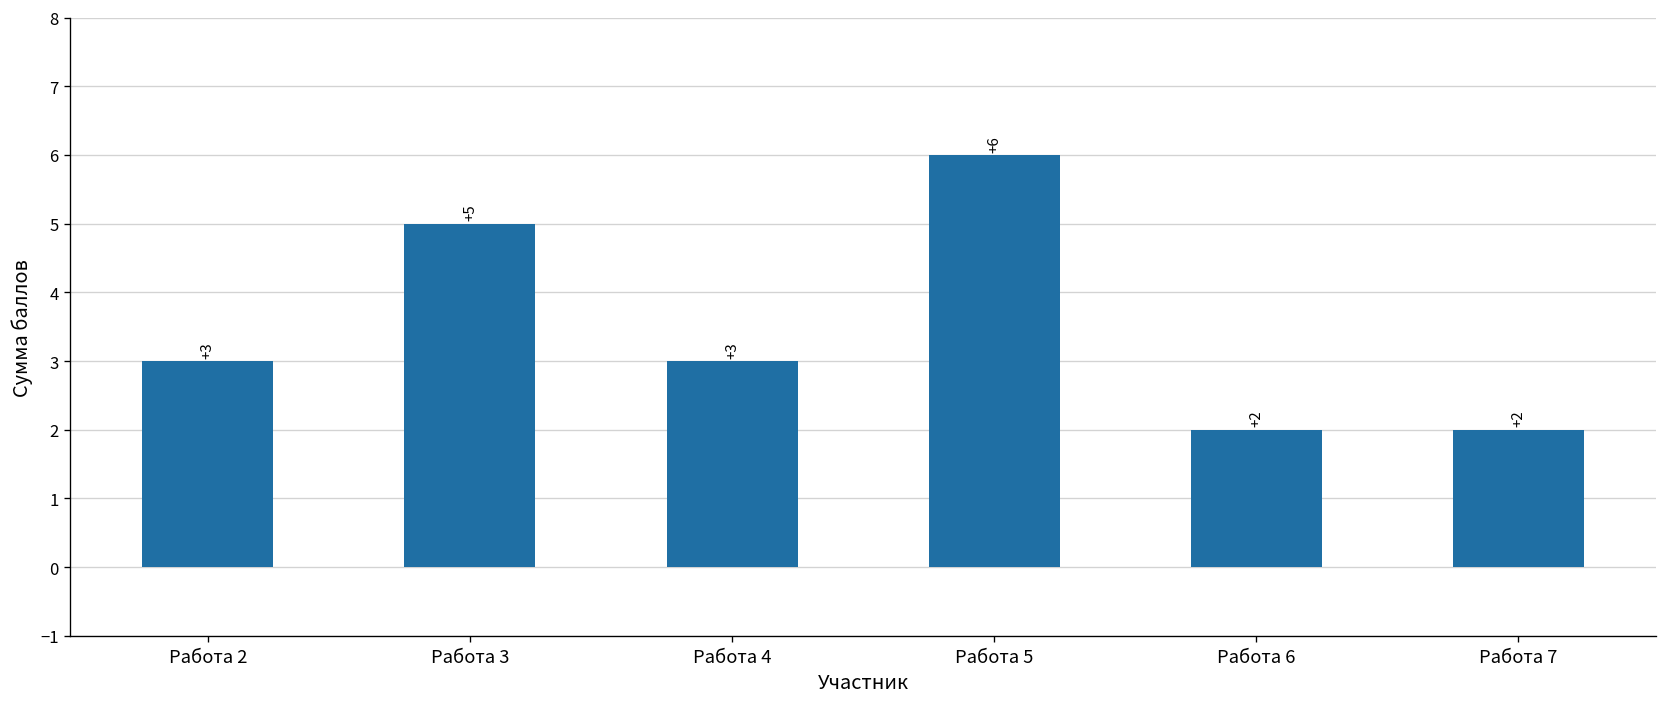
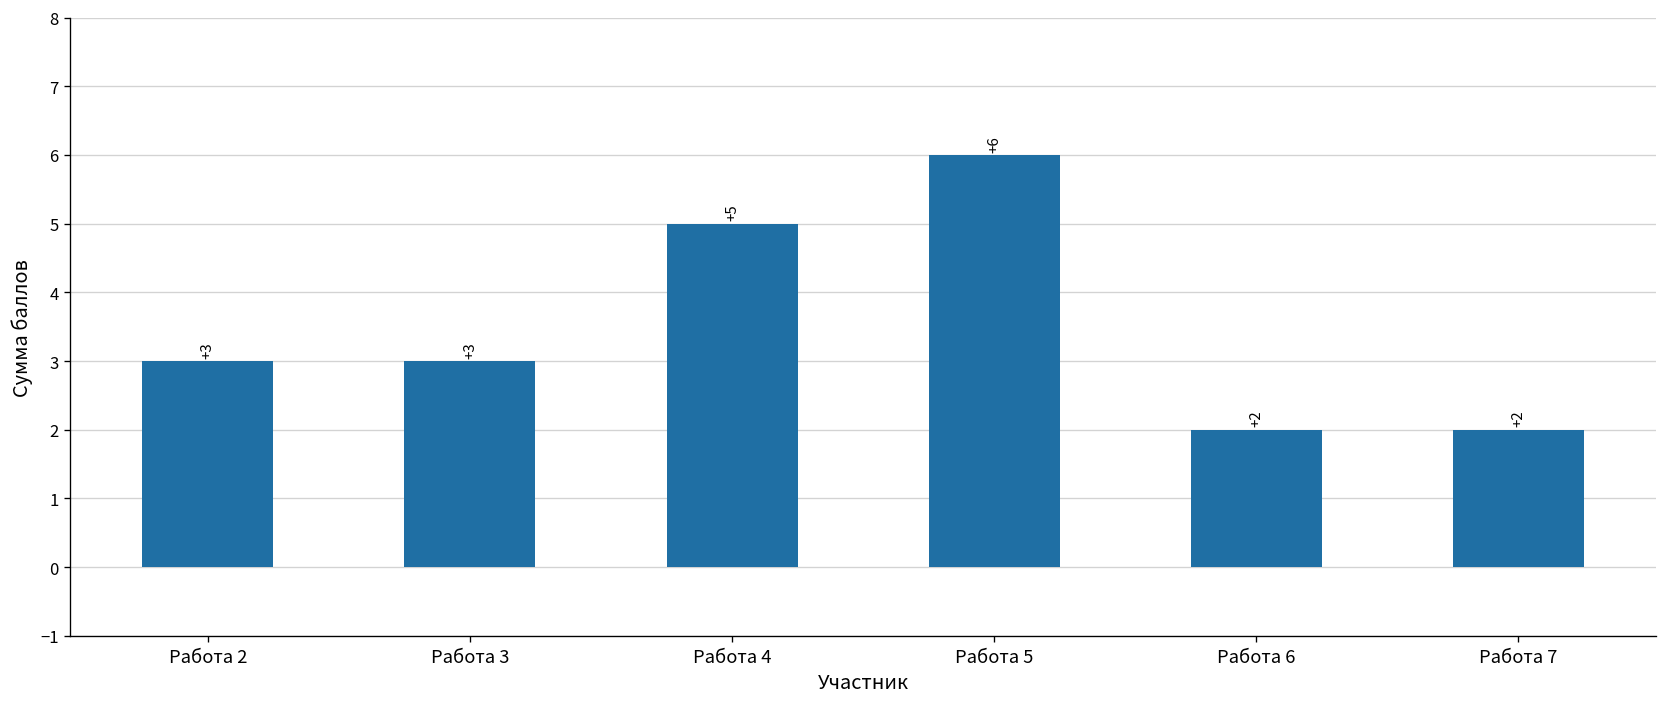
Работа 3: +5 -> +3
Работа 4: +3 -> +5
